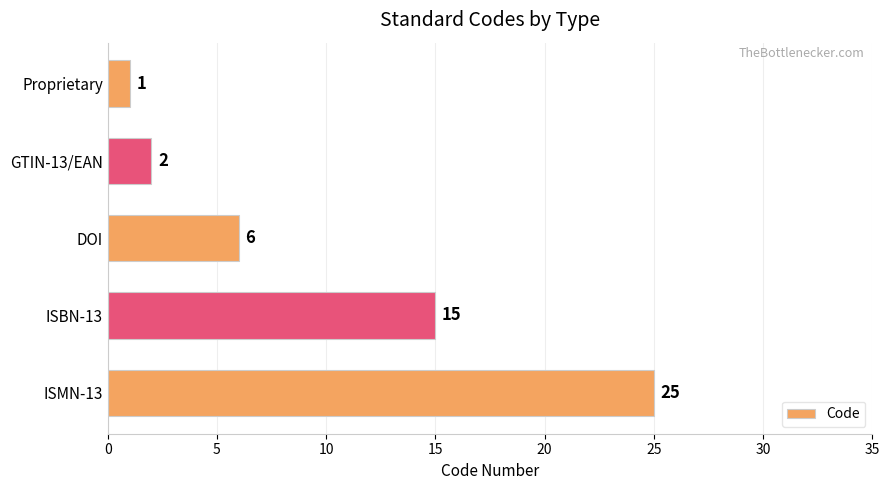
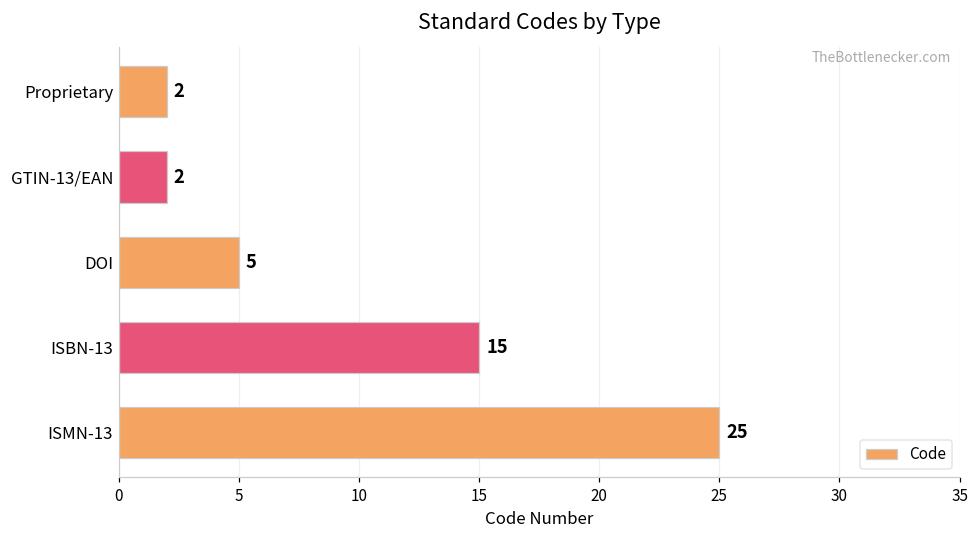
Proprietary: 1 -> 2
DOI: 6 -> 5
